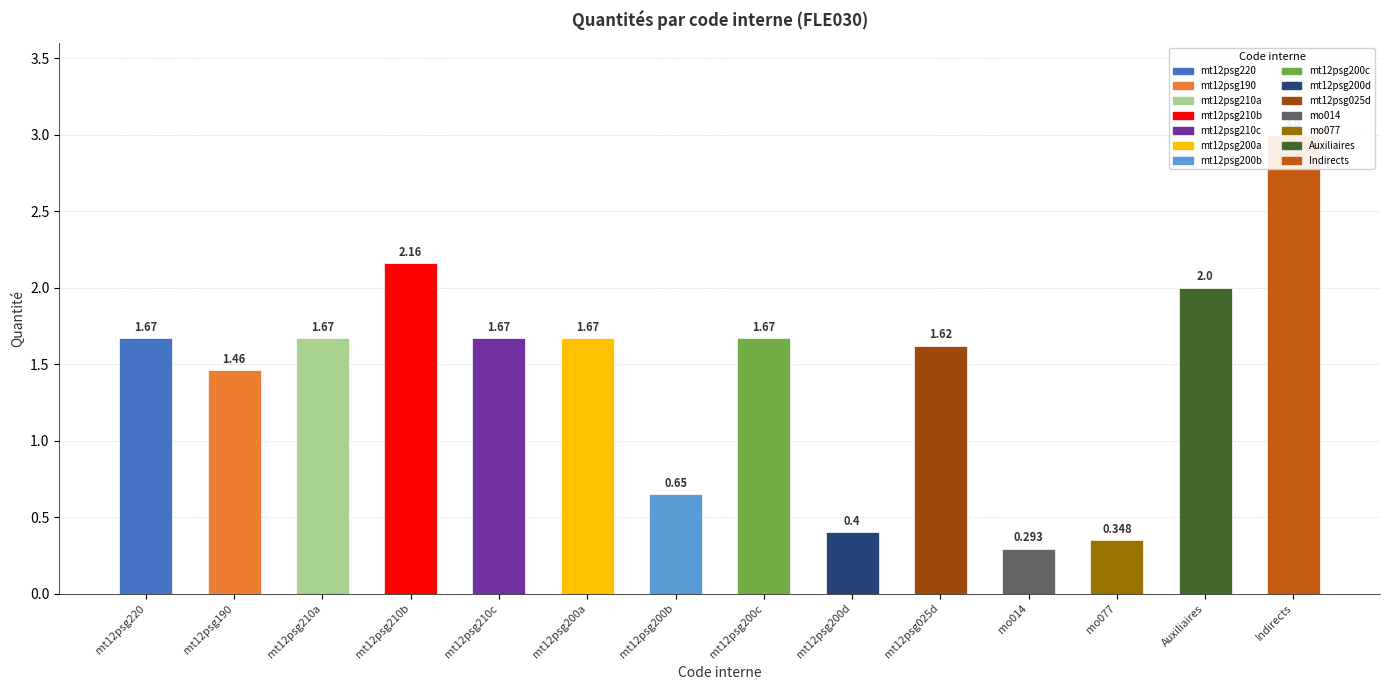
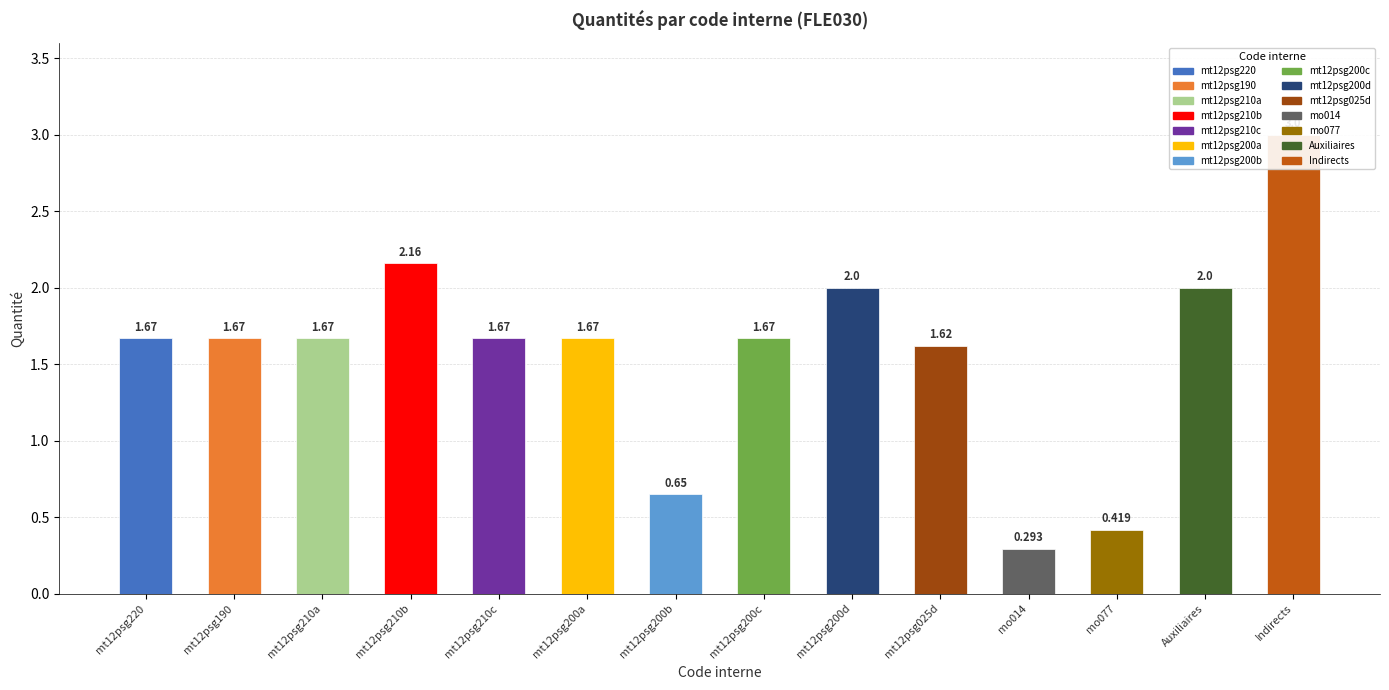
mt12psg190: 1.46 -> 1.67
mt12psg200d: 0.4 -> 2.0
mo077: 0.348 -> 0.419
